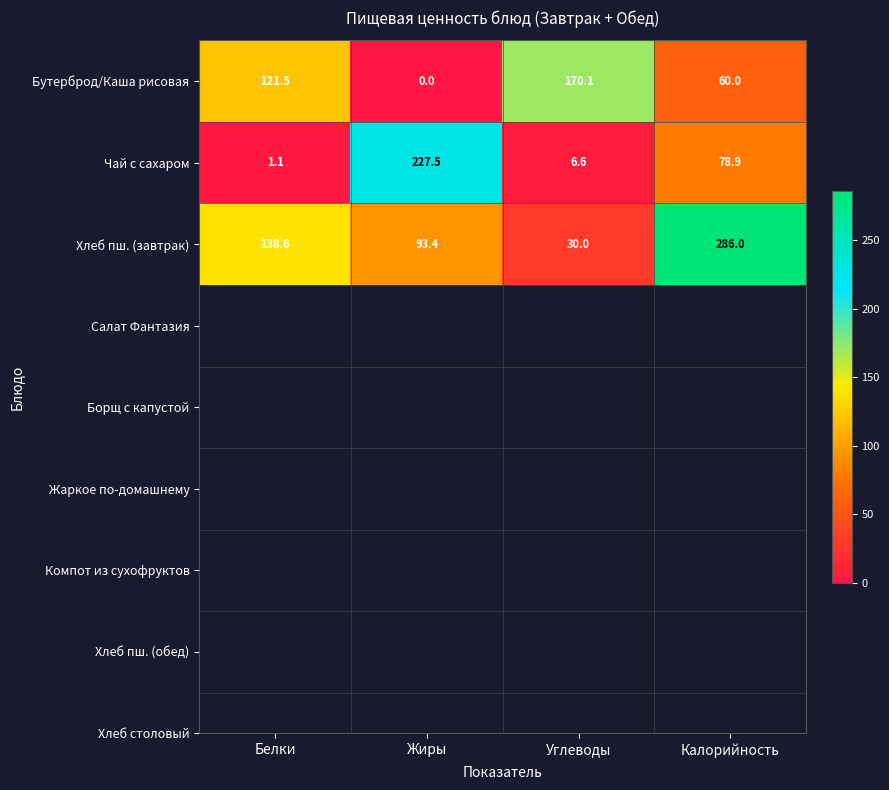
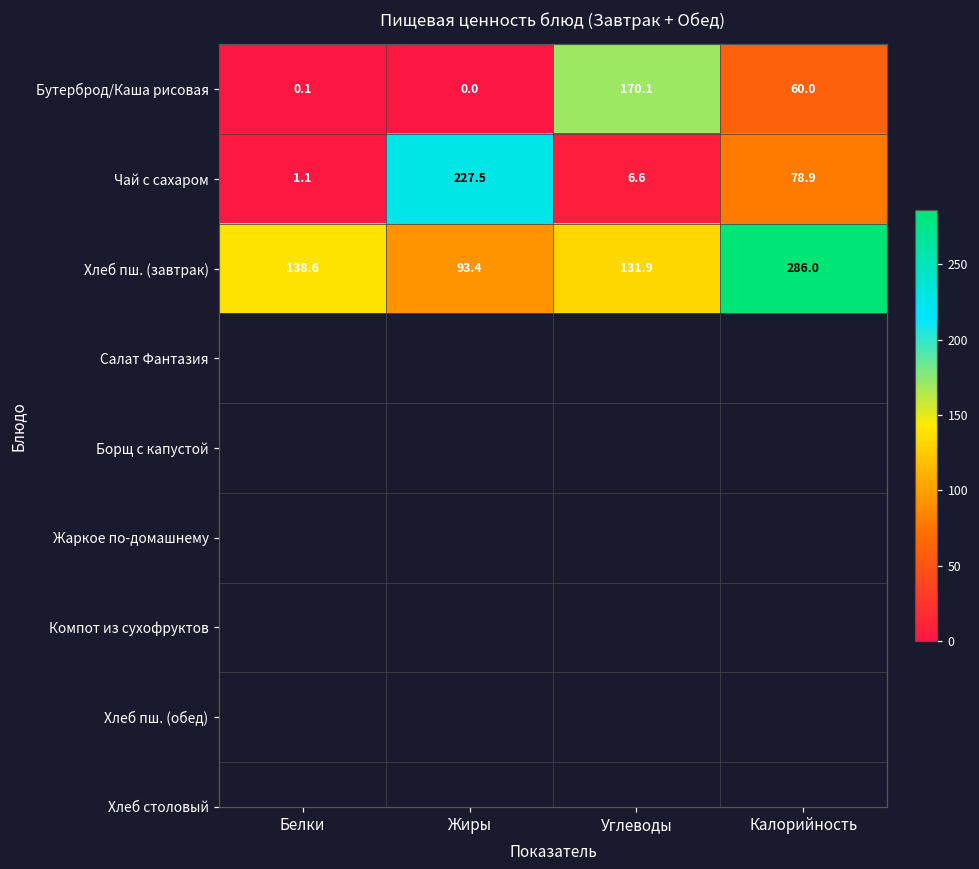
Бутерброд/Каша рисовая, Белки: 121.5 -> 0.1
Хлеб пш. (завтрак), Углеводы: 30.0 -> 131.9
